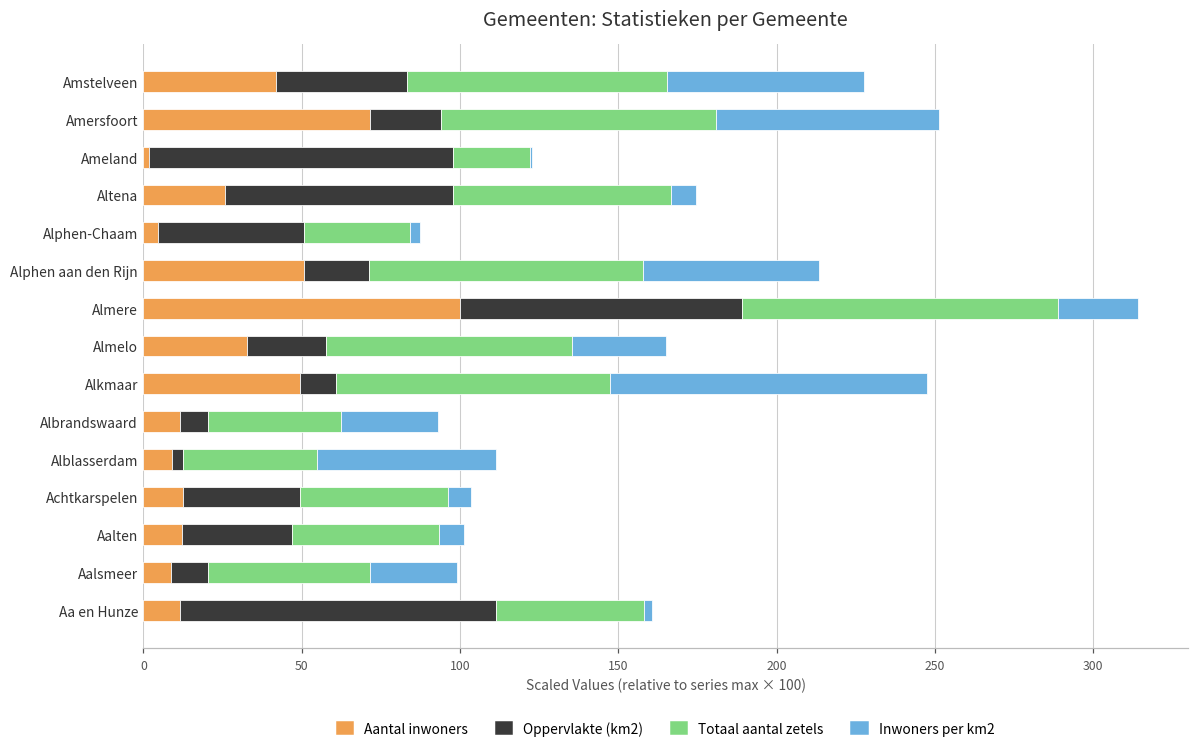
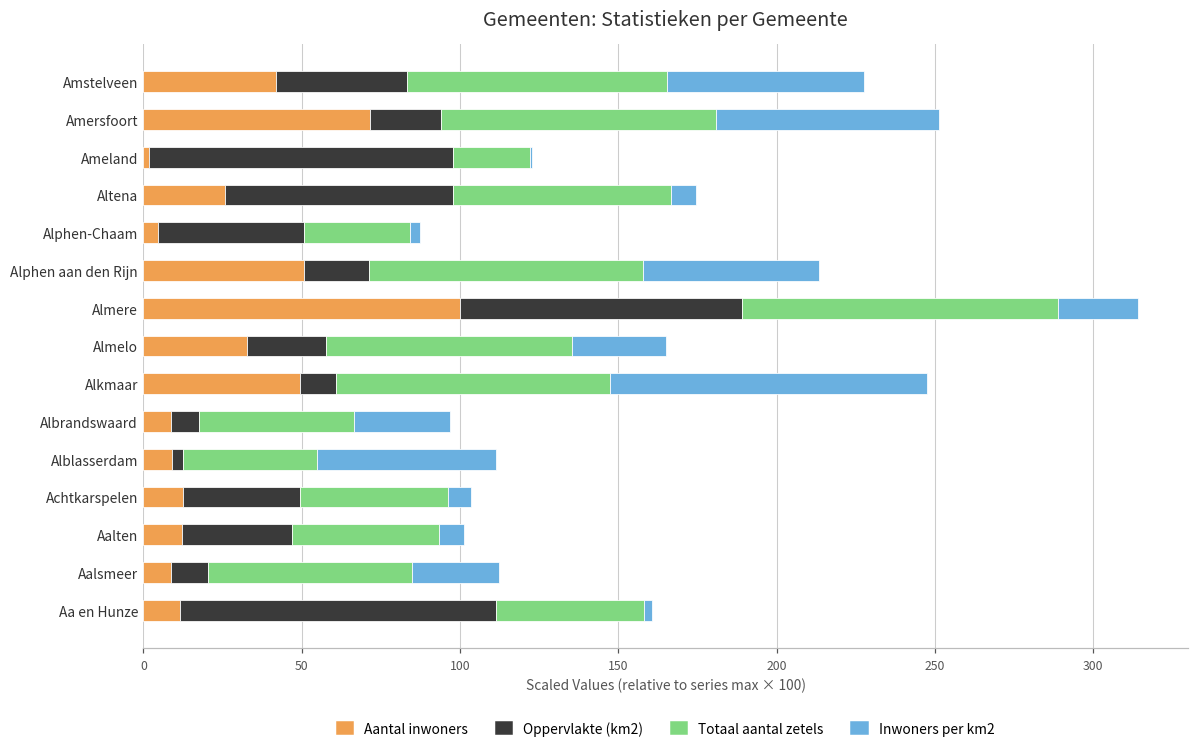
Aantal inwoners, Albrandswaard: 12 -> 9
Totaal aantal zetels, Albrandswaard: 42 -> 49
Totaal aantal zetels, Aalsmeer: 51 -> 64
